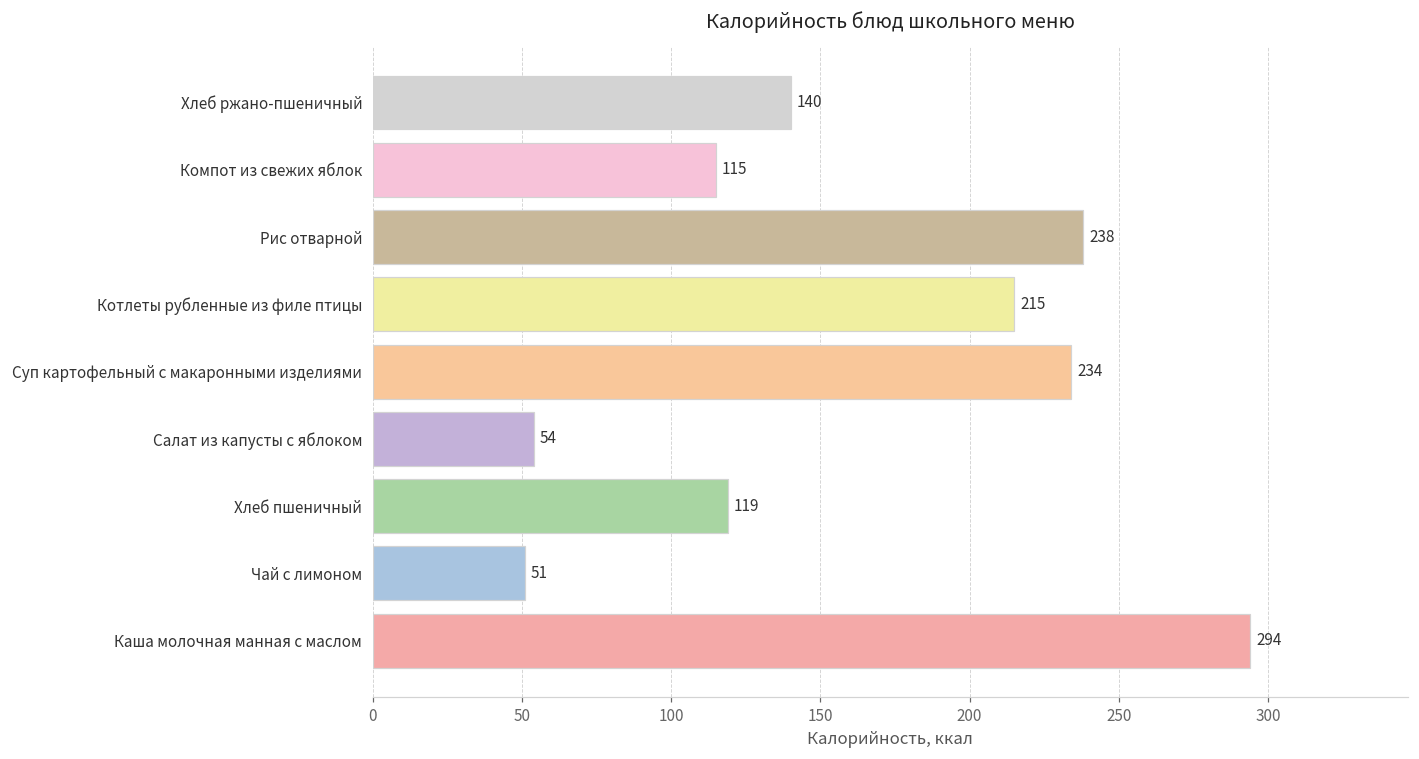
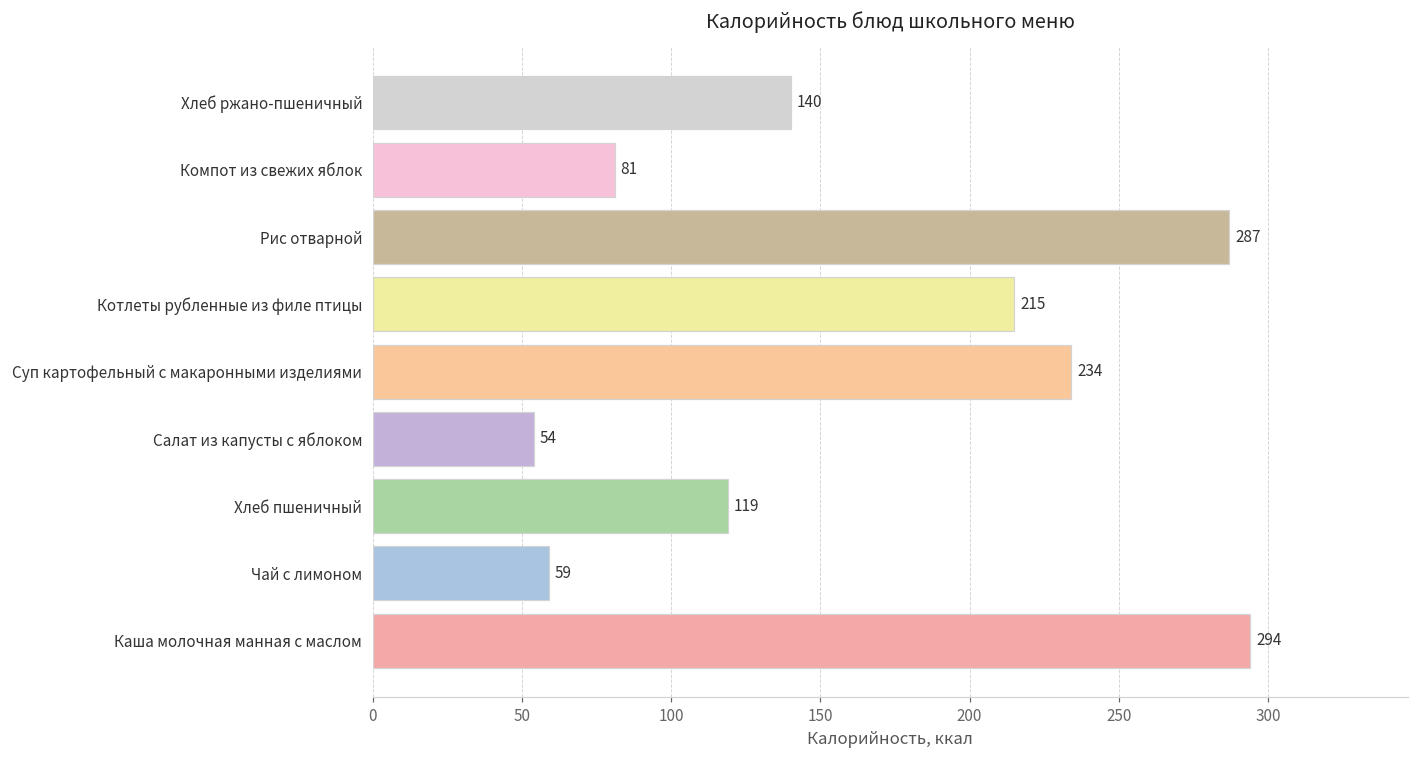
Компот из свежих яблок: 115 -> 81
Рис отварной: 238 -> 287
Чай с лимоном: 51 -> 59
